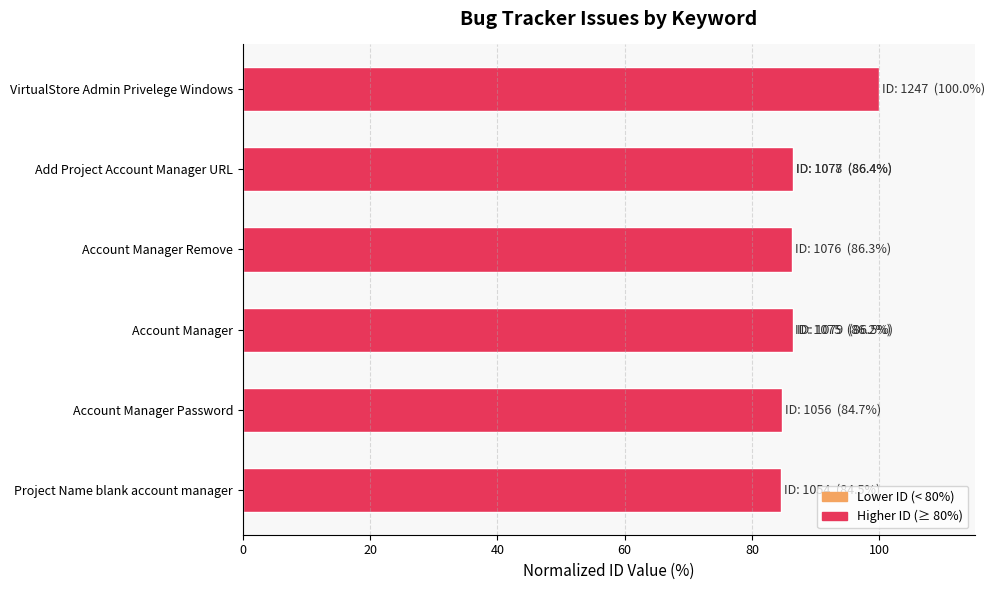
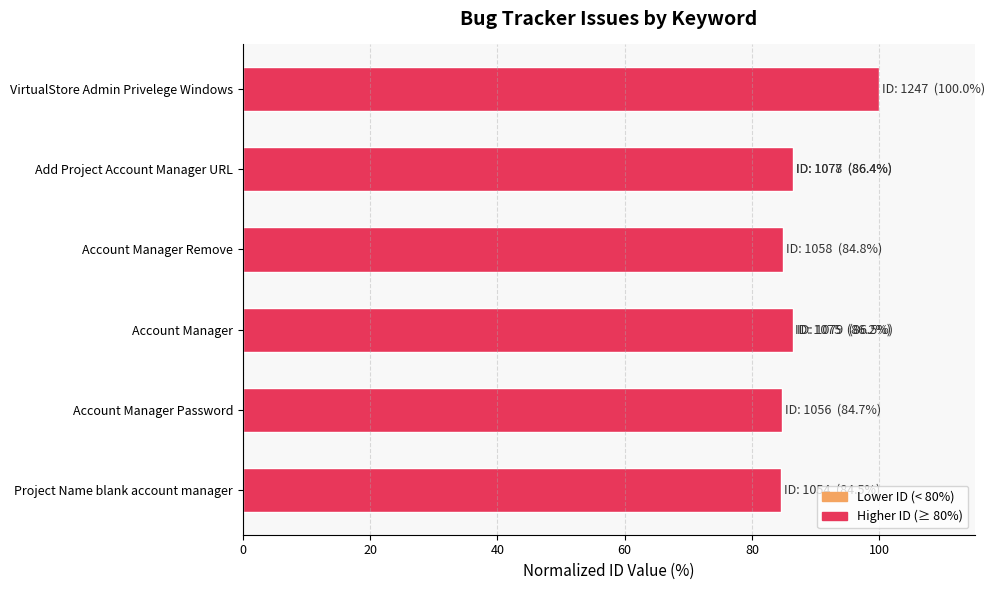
Account Manager Remove: 1076 (86.3%) -> 1058 (84.8%)
